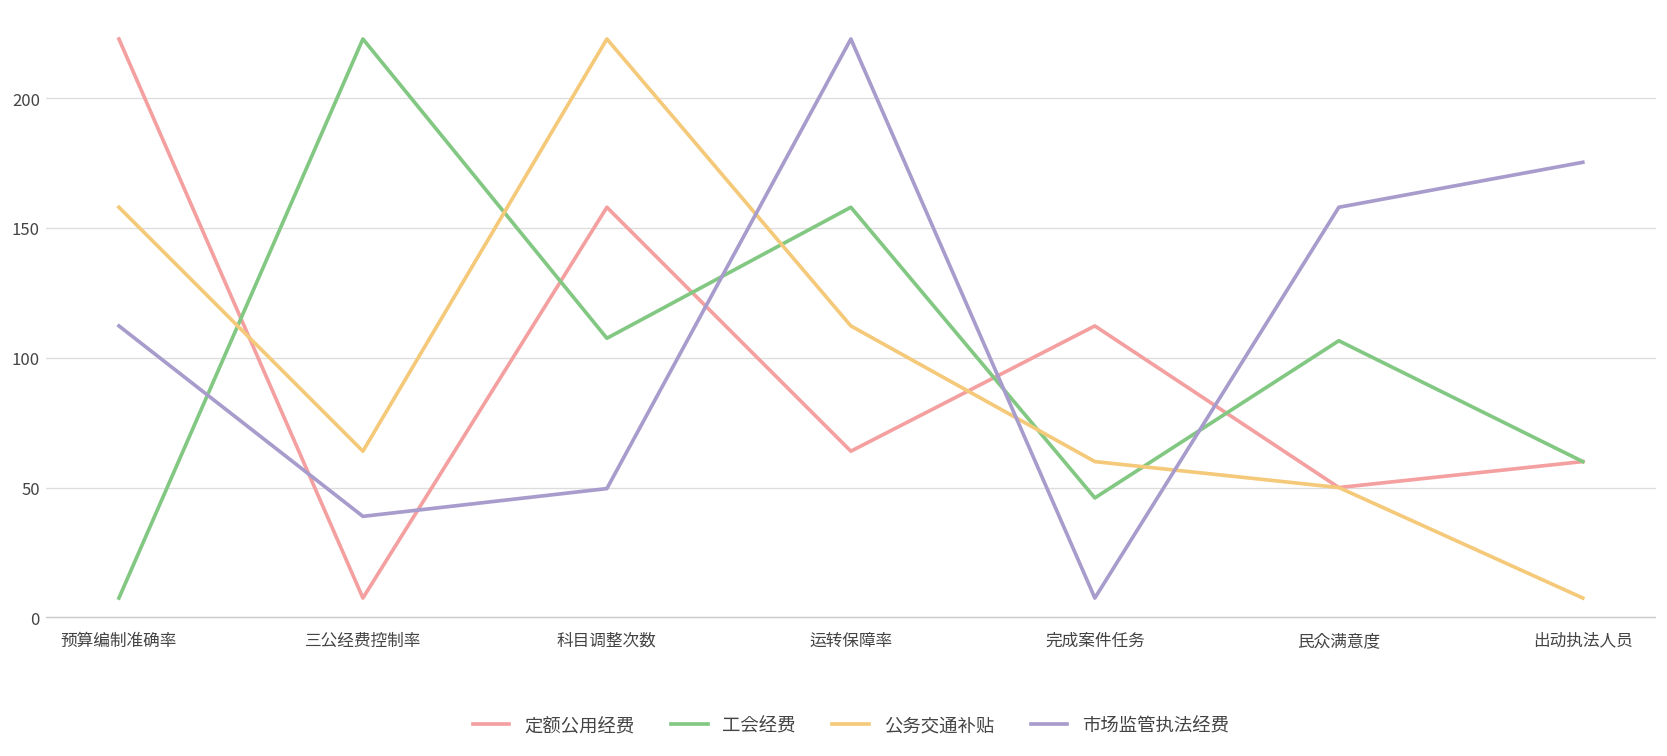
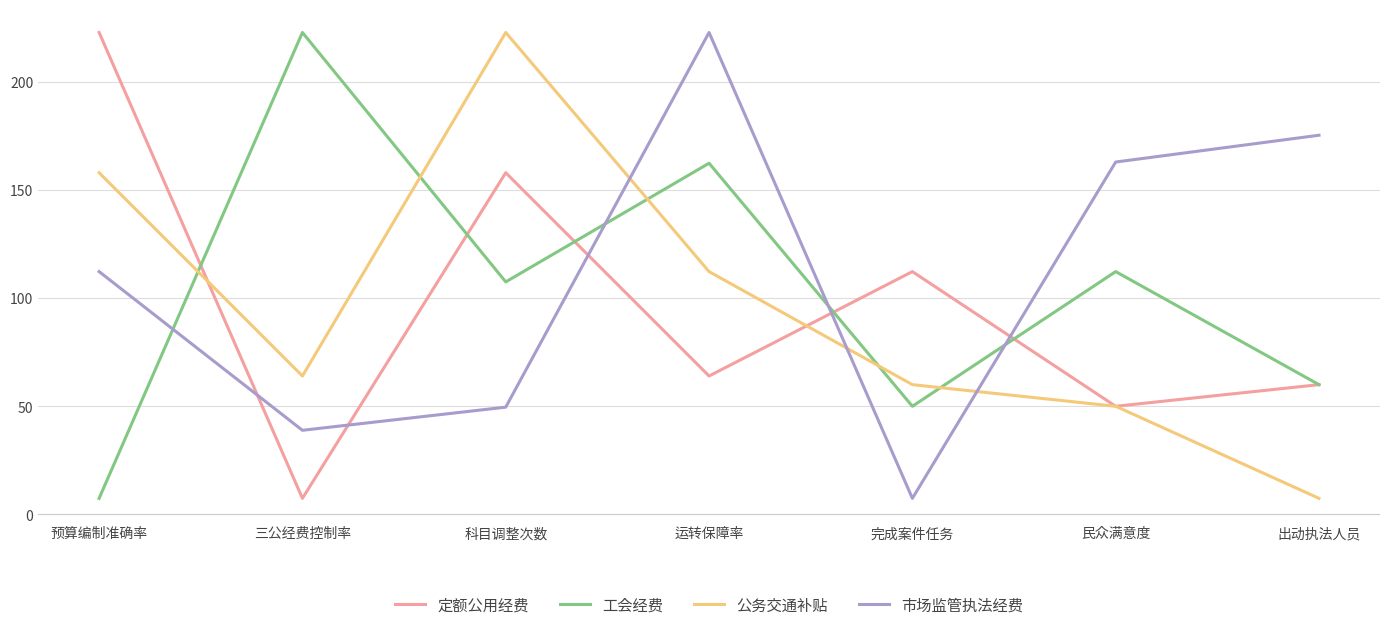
工会经费, 运转保障率: 158 -> 162
工会经费, 完成案件任务: 46 -> 50
工会经费, 民众满意度: 107 -> 112
市场监管执法经费, 民众满意度: 158 -> 163
